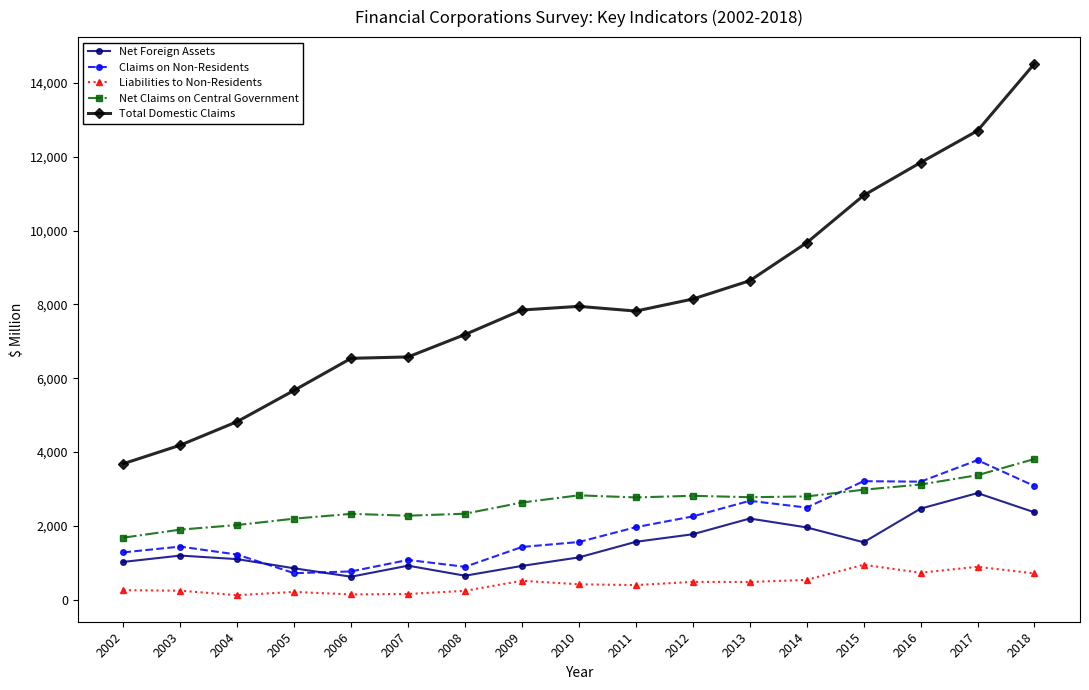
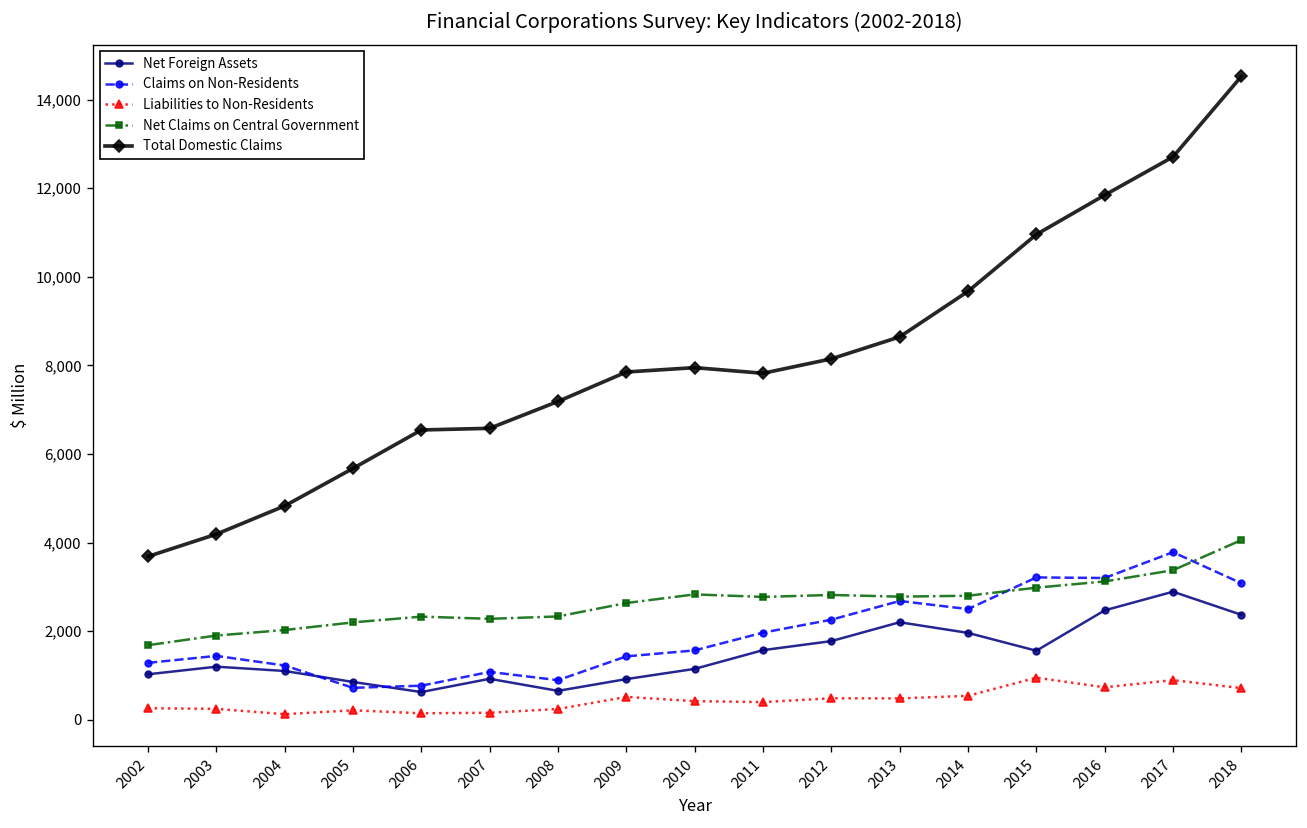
Net Claims on Central Government, 2018: 3,800 -> 4,100
